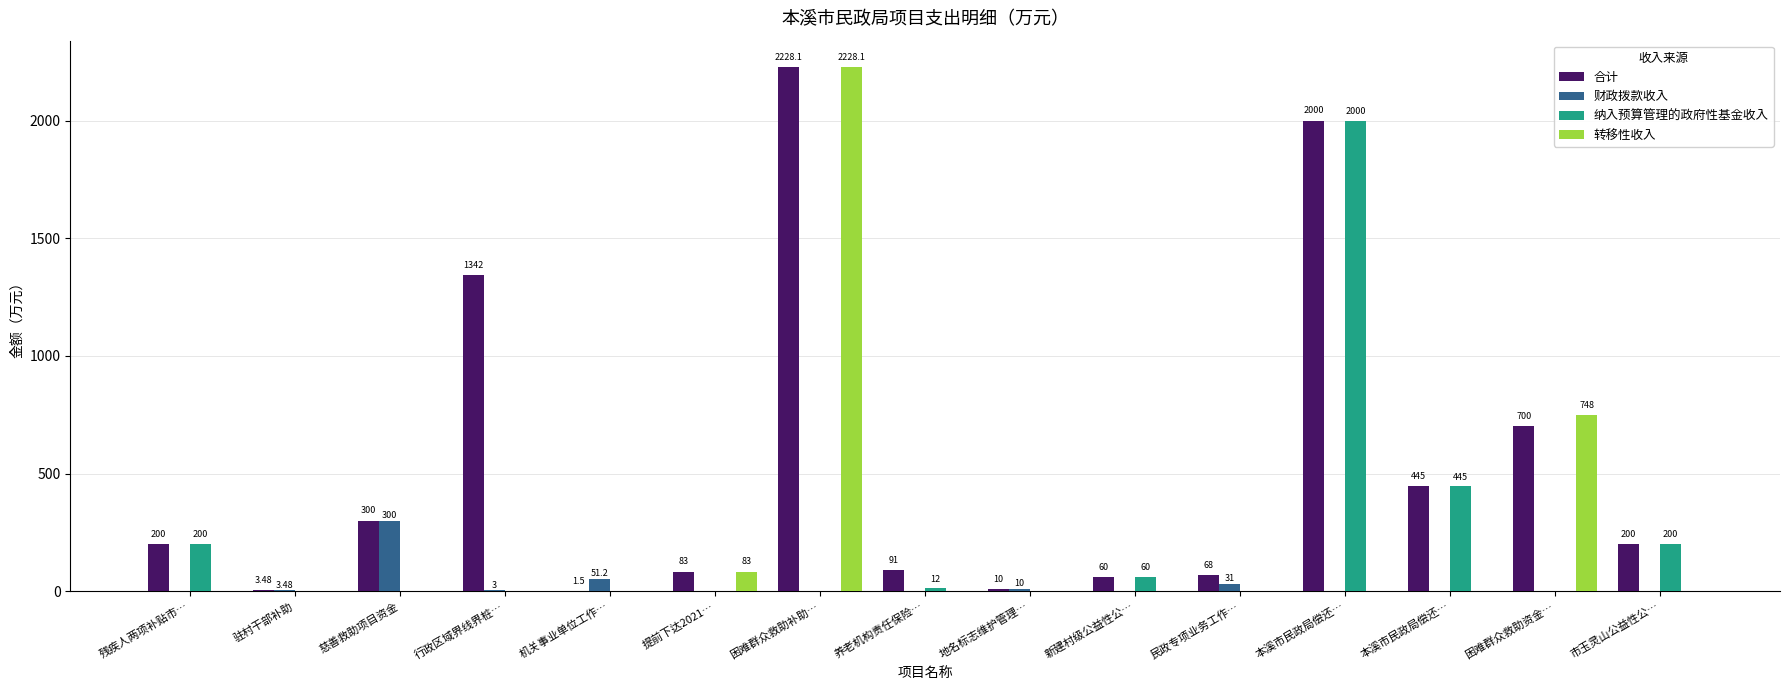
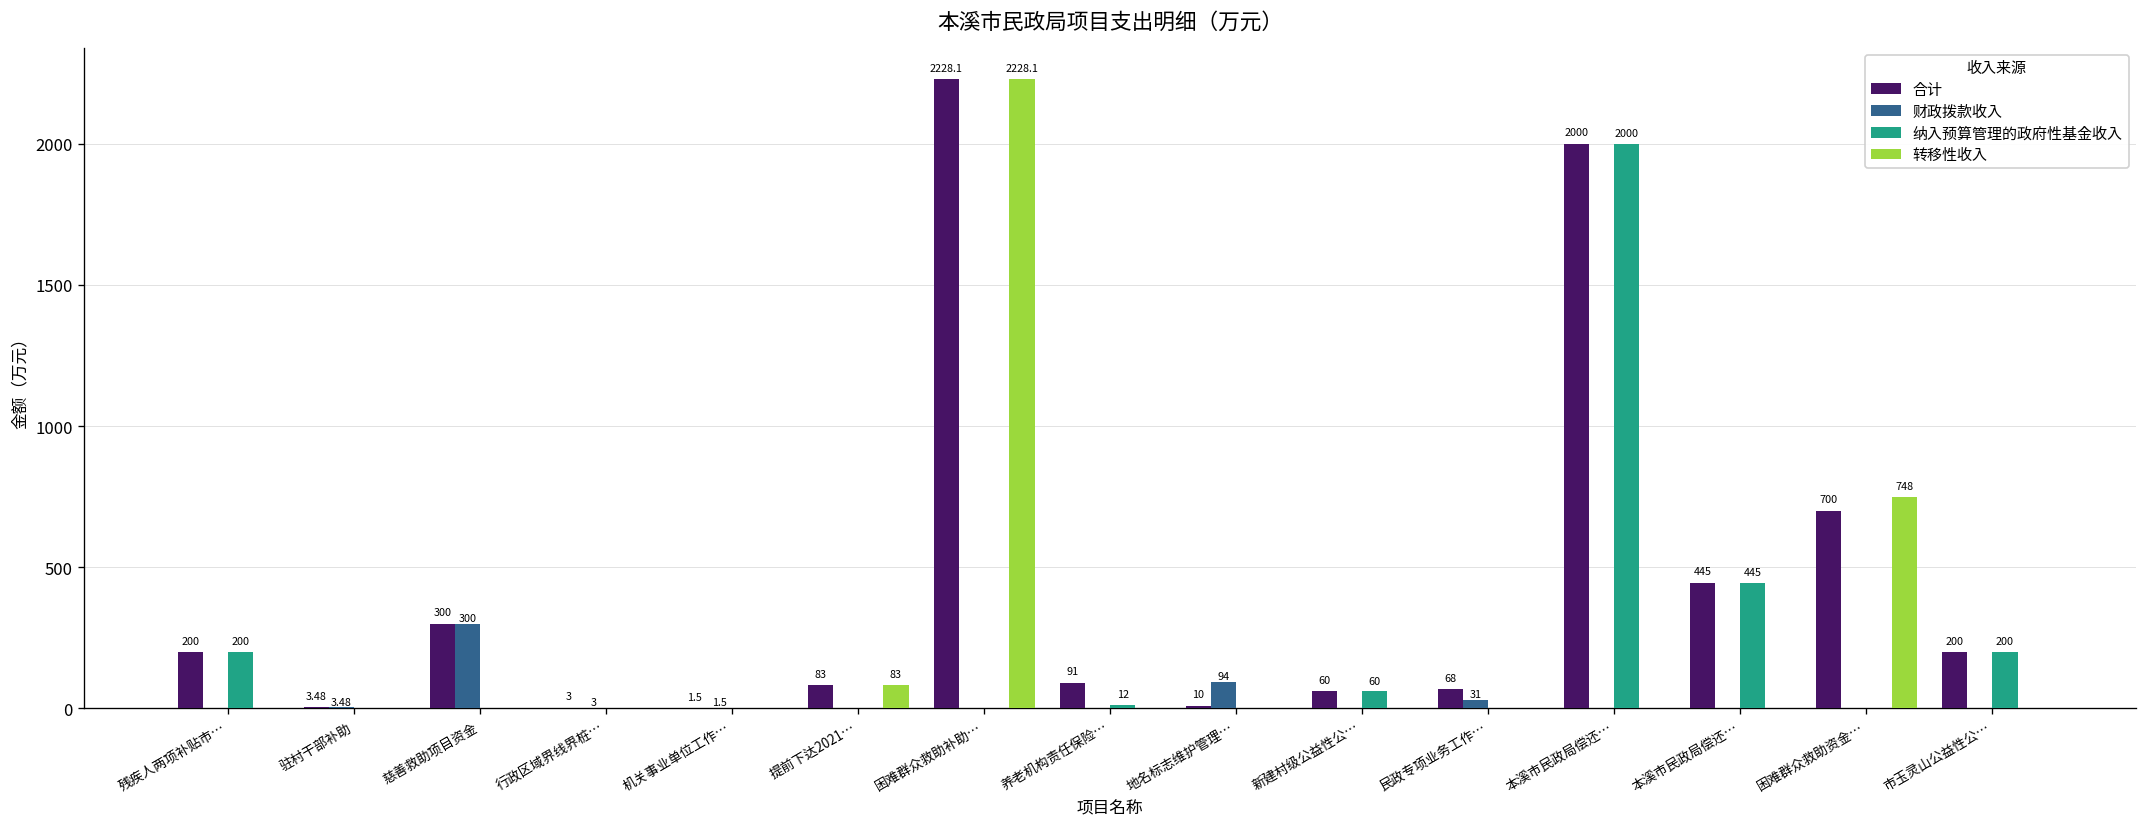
合计, 行政区域界线界桩…: 1342 -> 3
财政拨款收入, 机关事业单位工作…: 51.2 -> 1.5
财政拨款收入, 地名标志维护管理…: 10 -> 94
